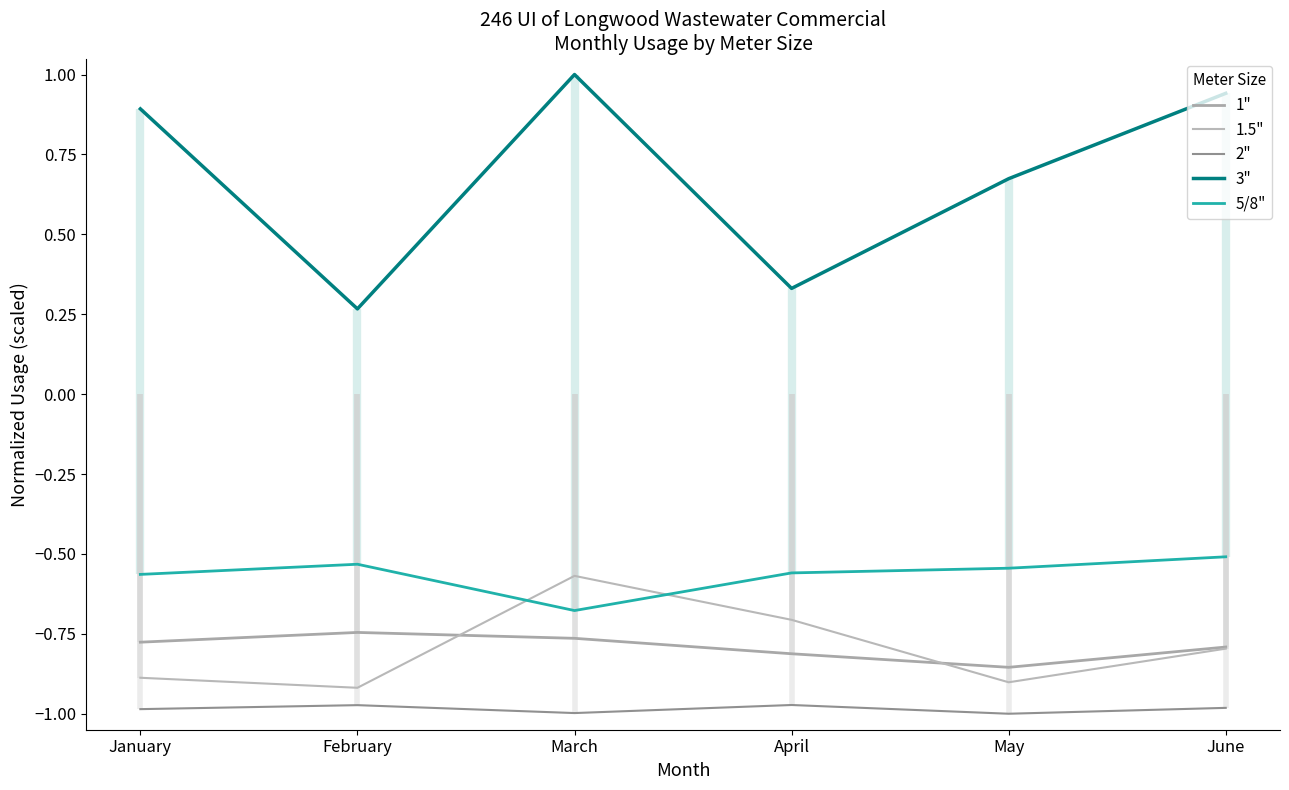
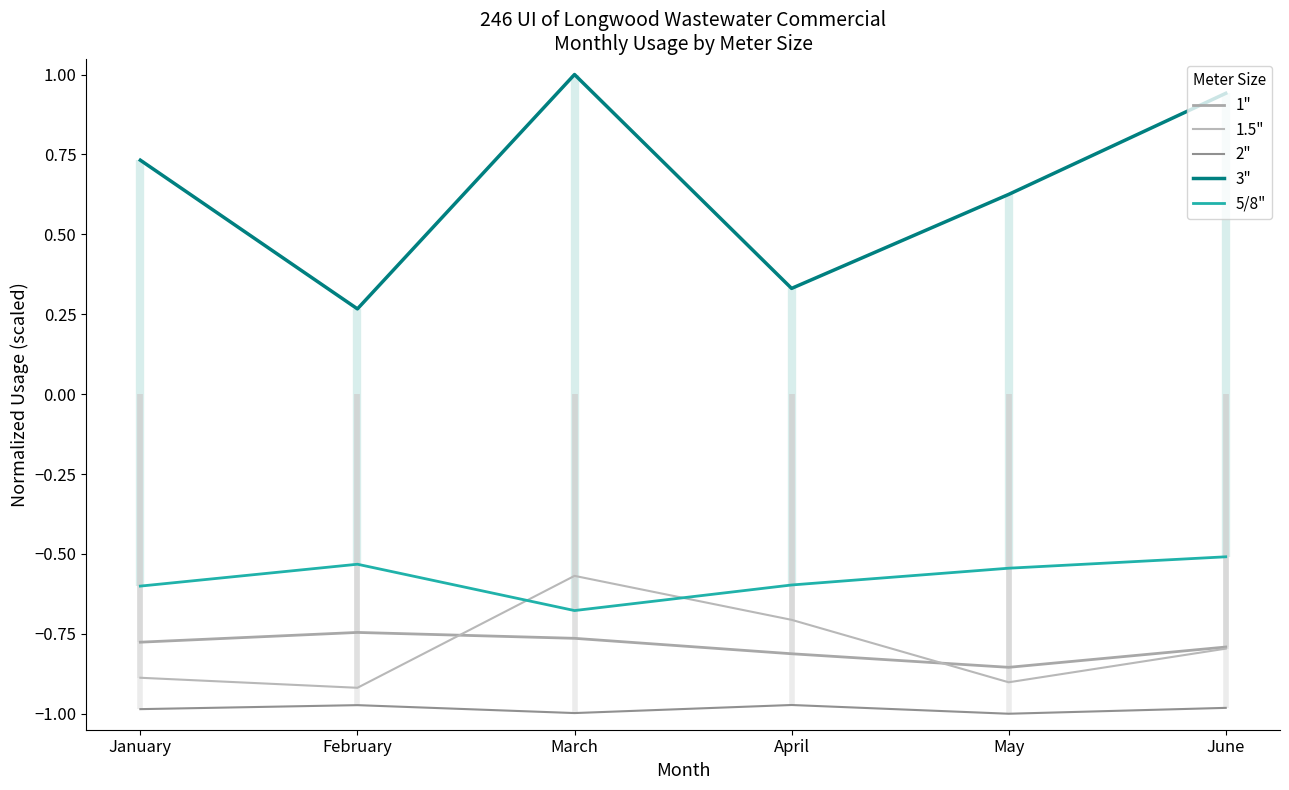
3", January: 0.89 -> 0.73
5/8", January: -0.56 -> -0.60
5/8", April: -0.56 -> -0.60
3", May: 0.67 -> 0.62
